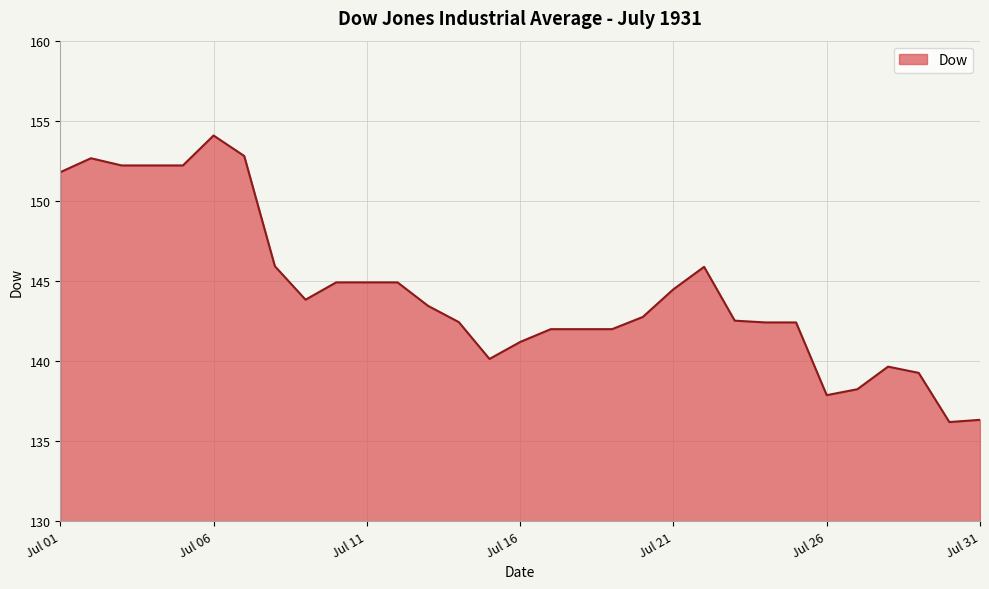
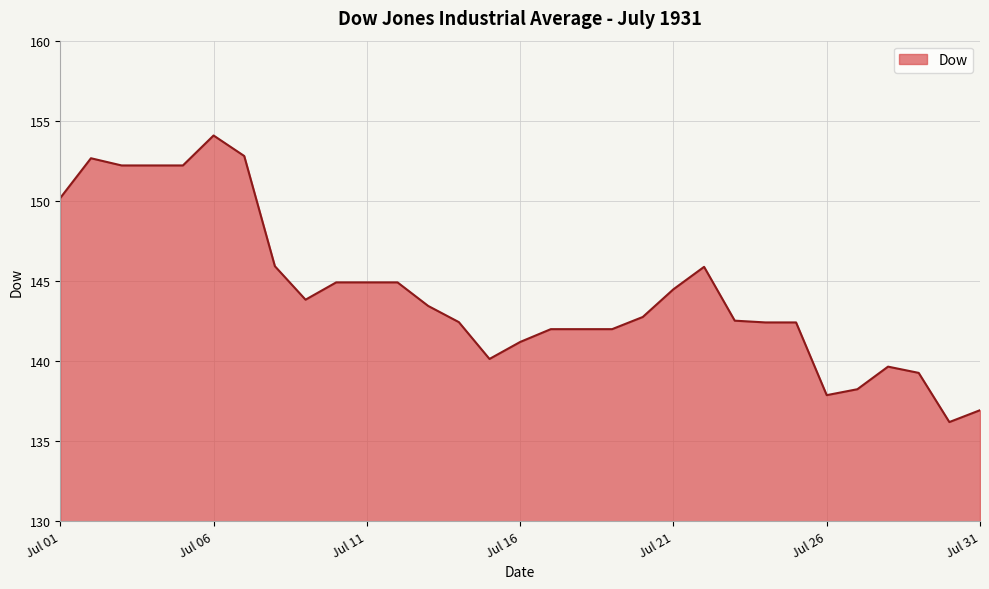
Jul 01: 151.8 -> 150.2
Jul 31: 136.3 -> 136.9
